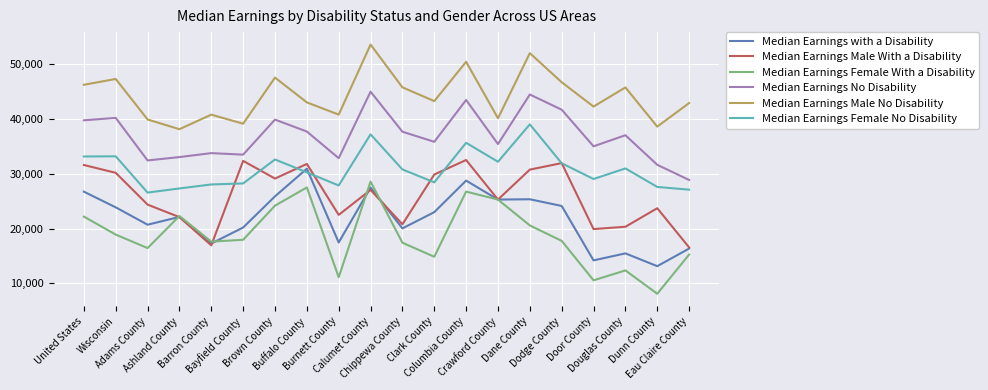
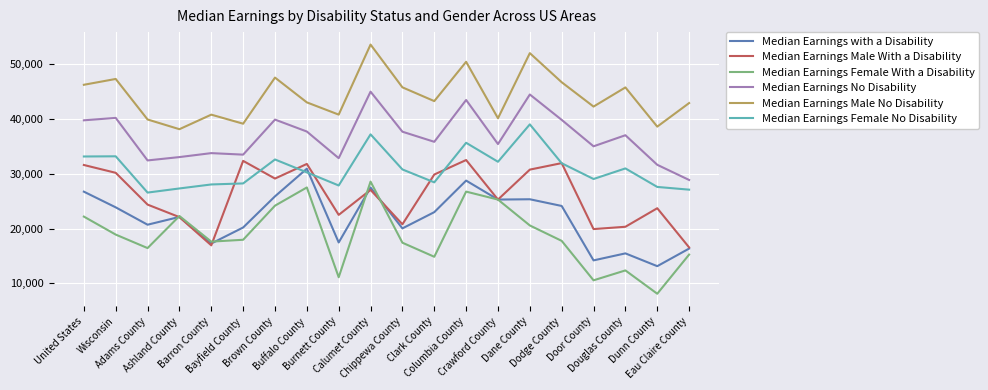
Median Earnings No Disability, Dodge County: 42,000 -> 40,000
